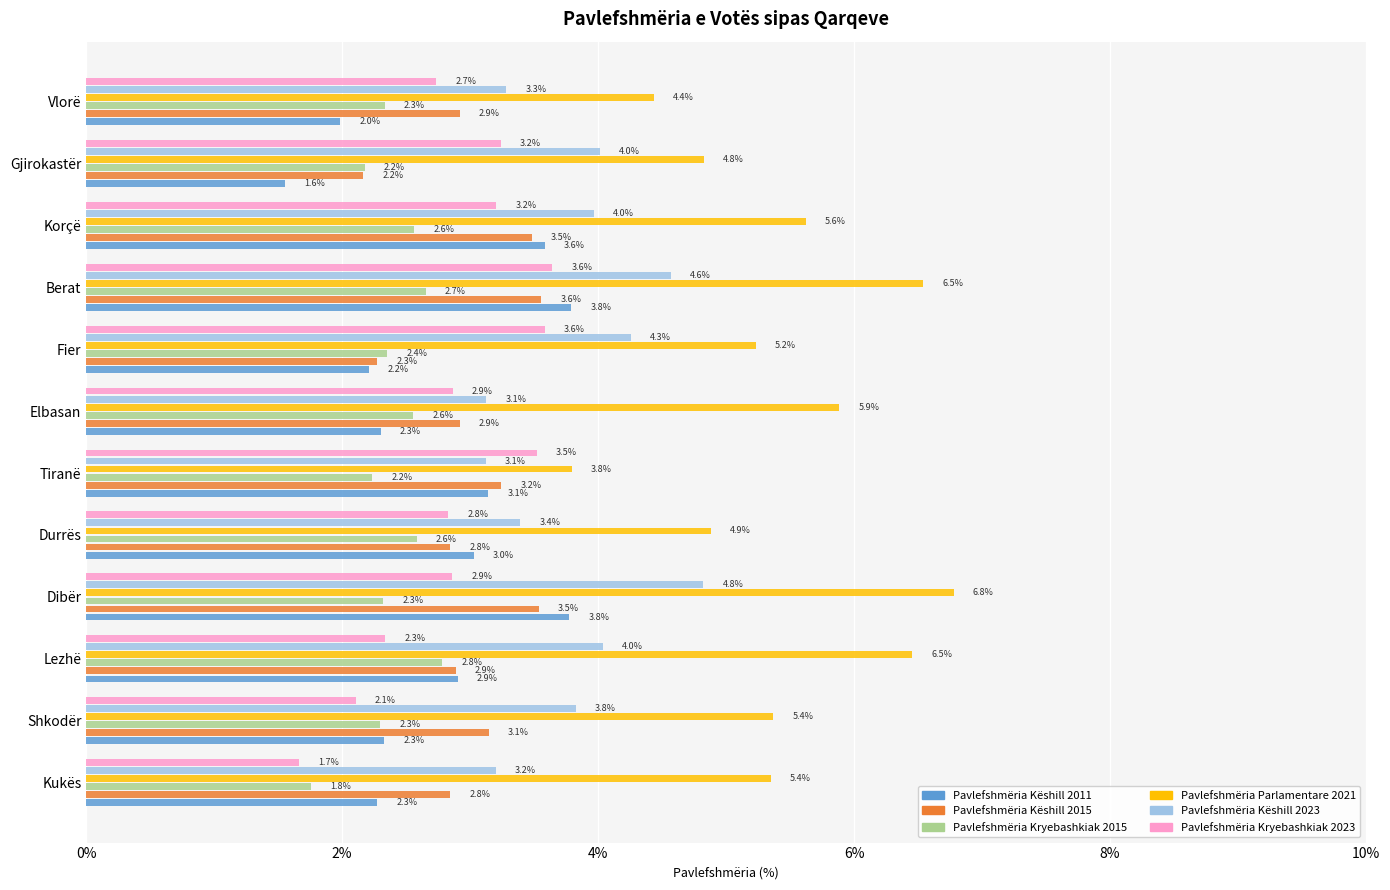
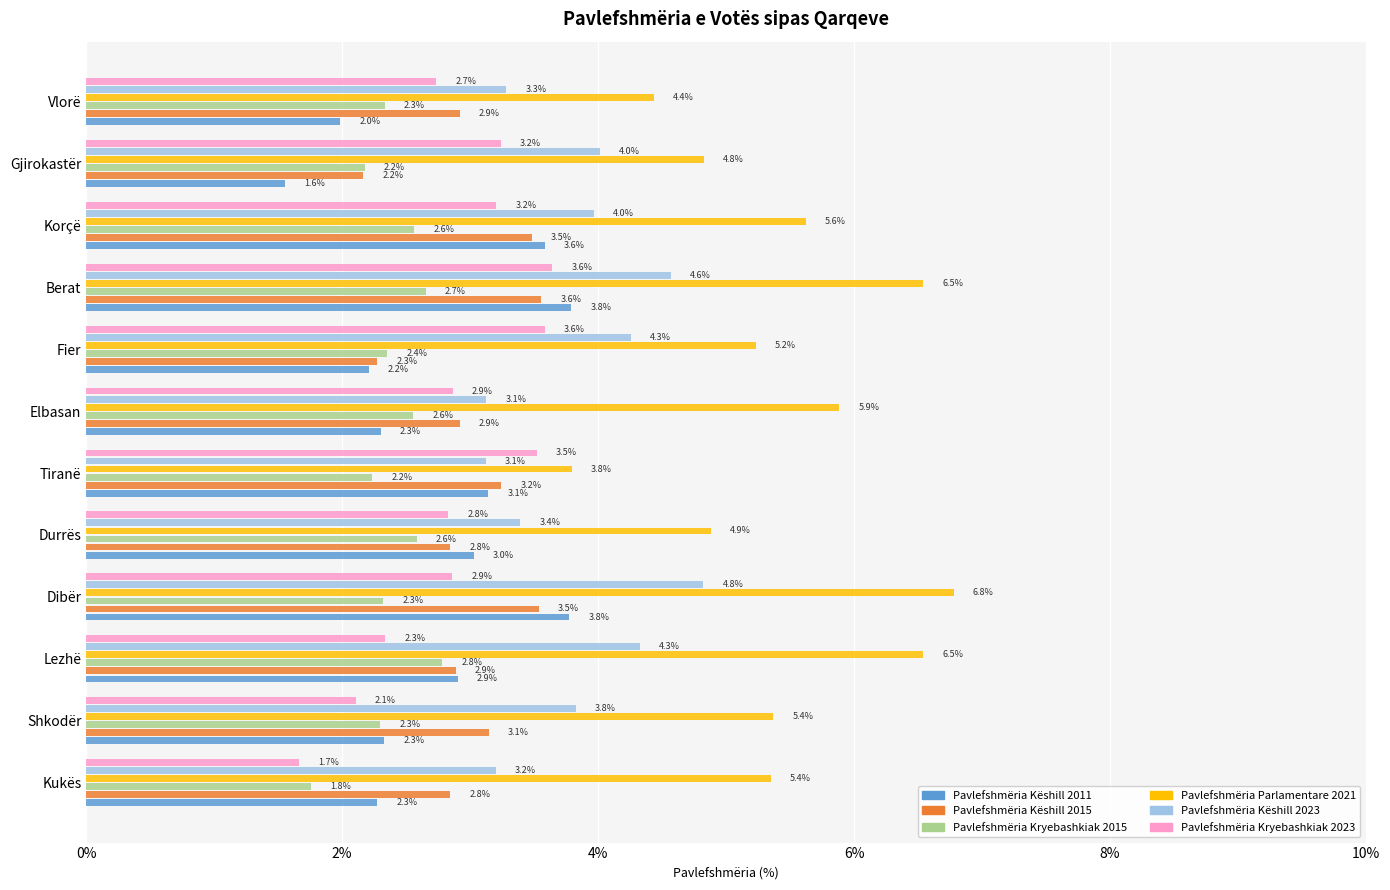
Pavlefshmëria Këshill 2023, Lezhë: 4.0% -> 4.3%
Pavlefshmëria Parlamentare 2021, Lezhë: 6.45% -> 6.54%
